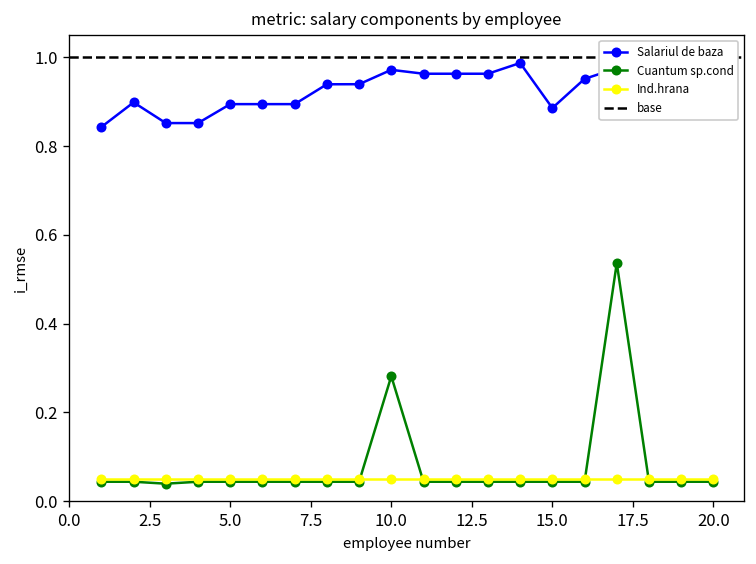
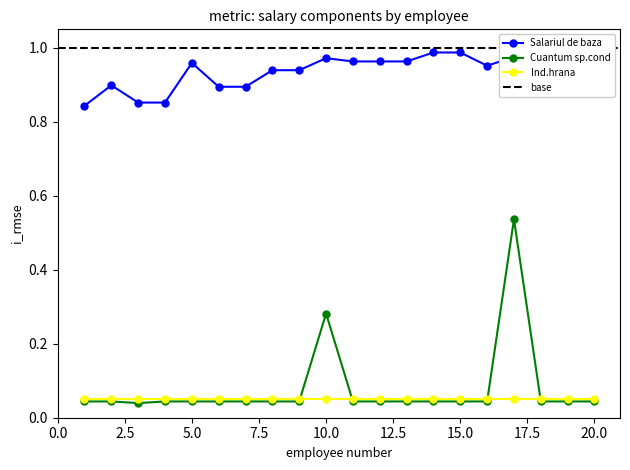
Salariul de baza, 5.0: 0.89 -> 0.96
Salariul de baza, 15.0: 0.89 -> 0.99
